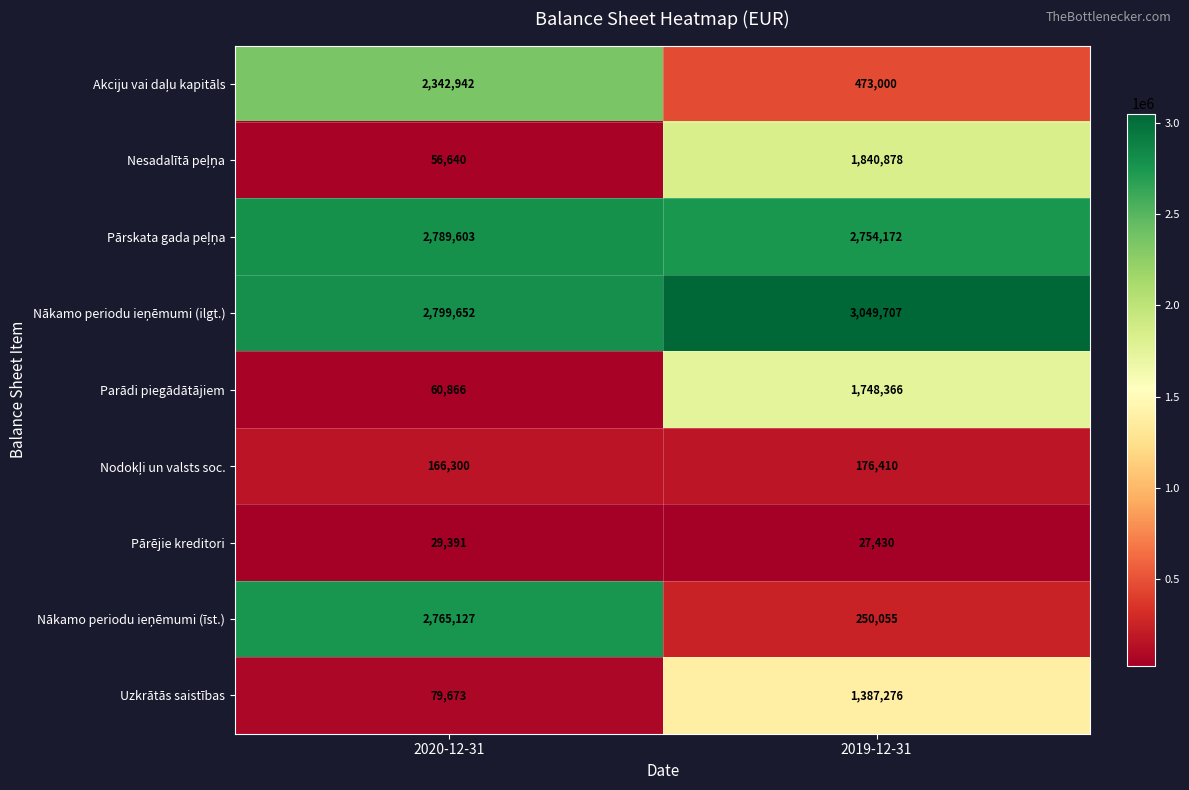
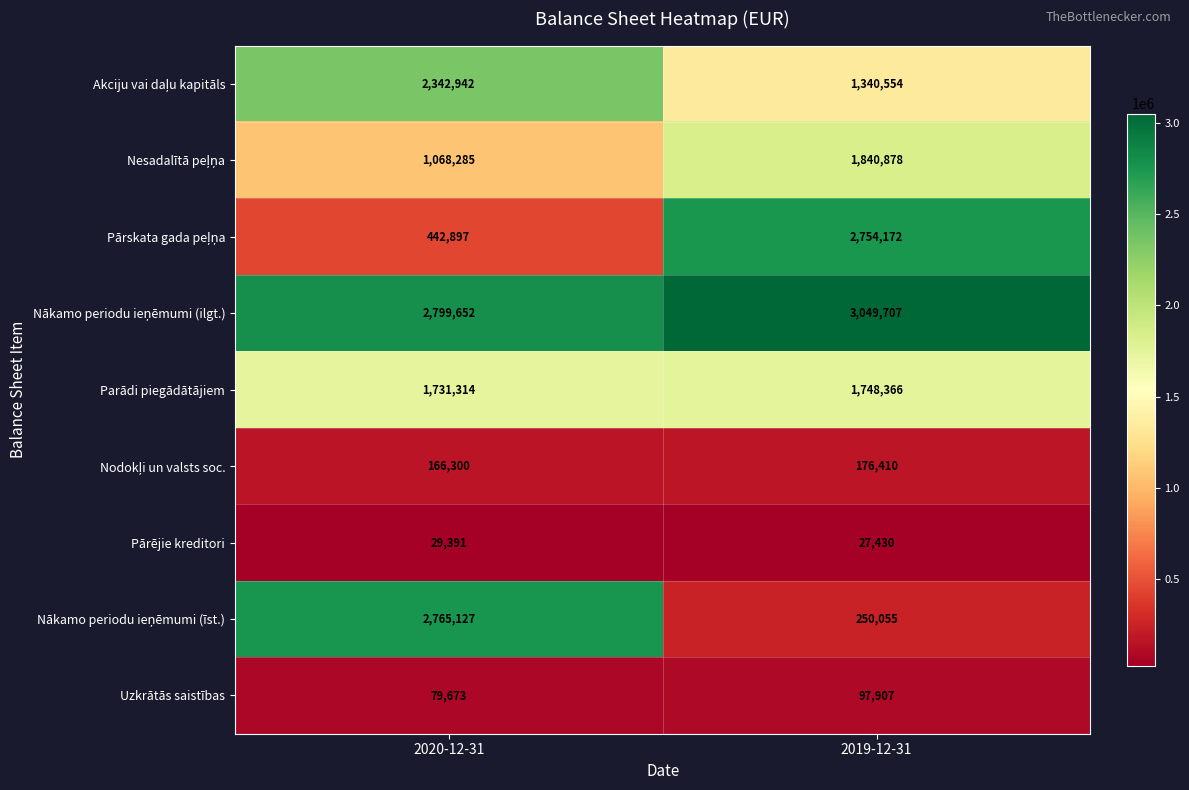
Akciju vai daļu kapitāls, 2019-12-31: 473,000 -> 1,340,554
Nesadalītā peļņa, 2020-12-31: 56,640 -> 1,068,285
Pārskata gada peļņa, 2020-12-31: 2,789,603 -> 442,897
Parādi piegādātājiem, 2020-12-31: 60,866 -> 1,731,314
Uzkrātās saistības, 2019-12-31: 1,387,276 -> 97,907
